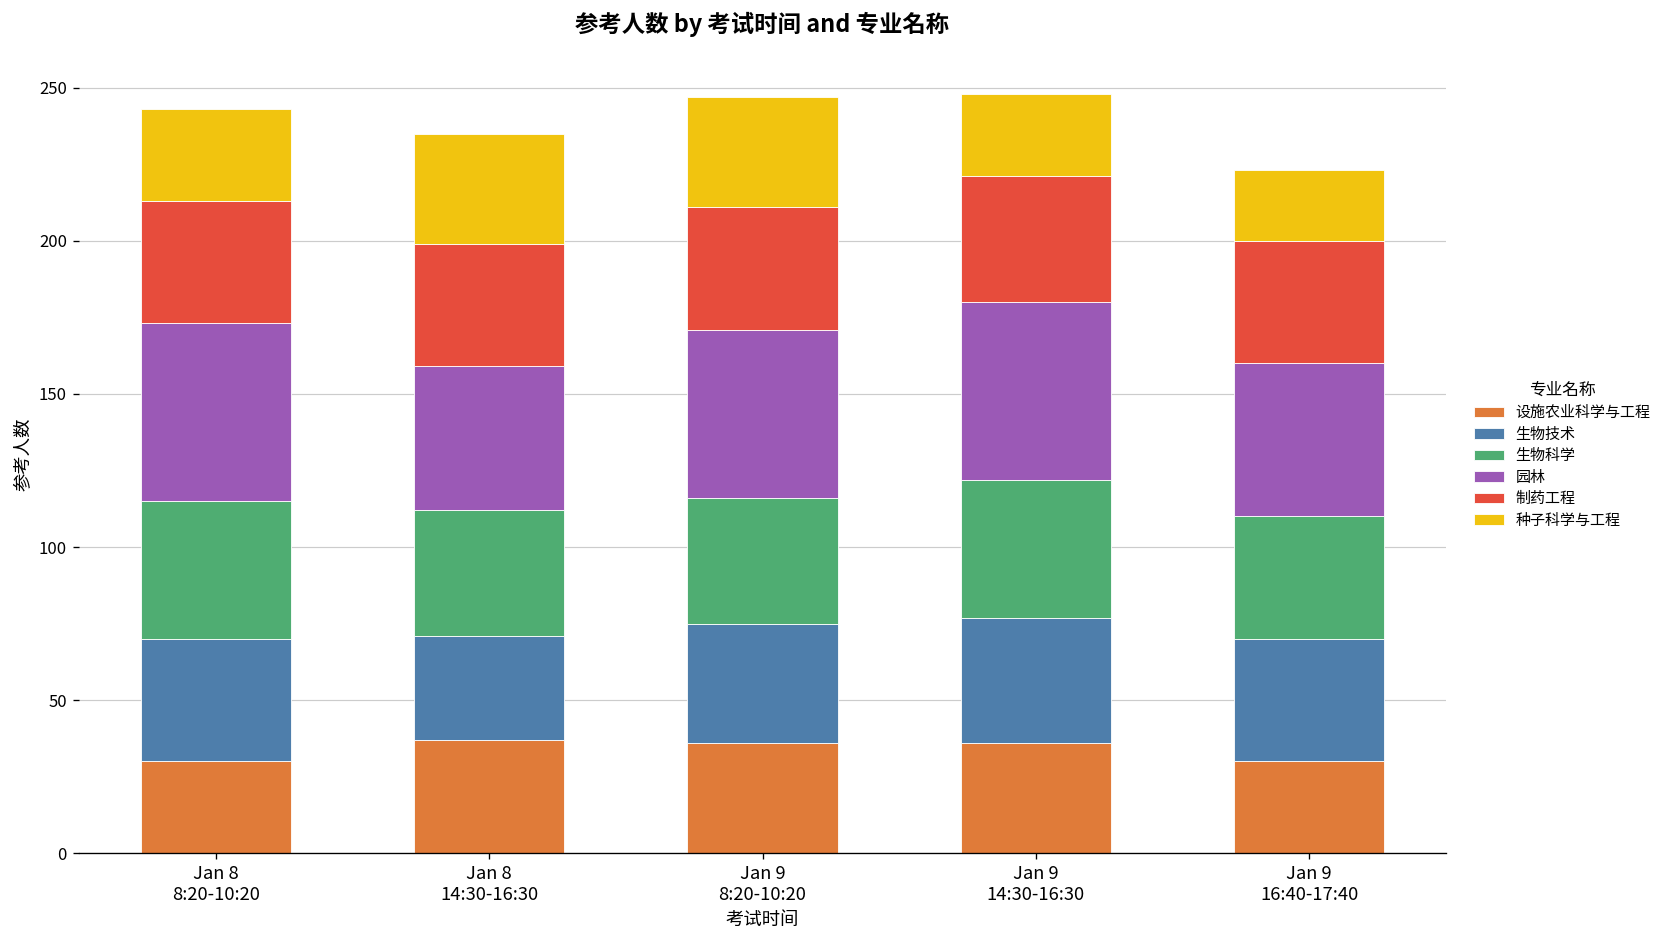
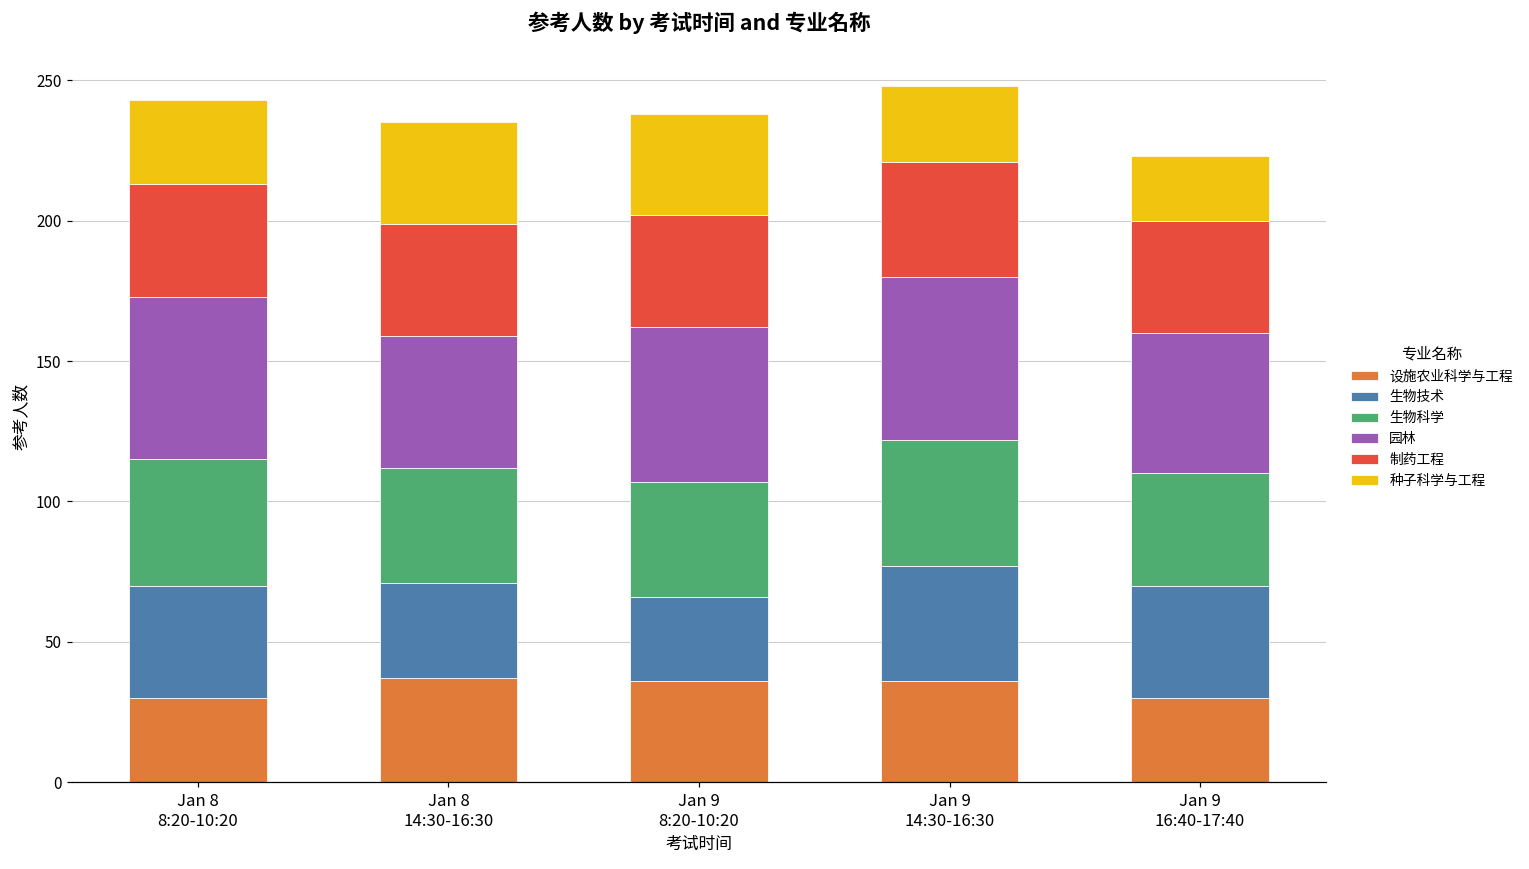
生物技术, Jan 9 8:20-10:20: 39 -> 30
